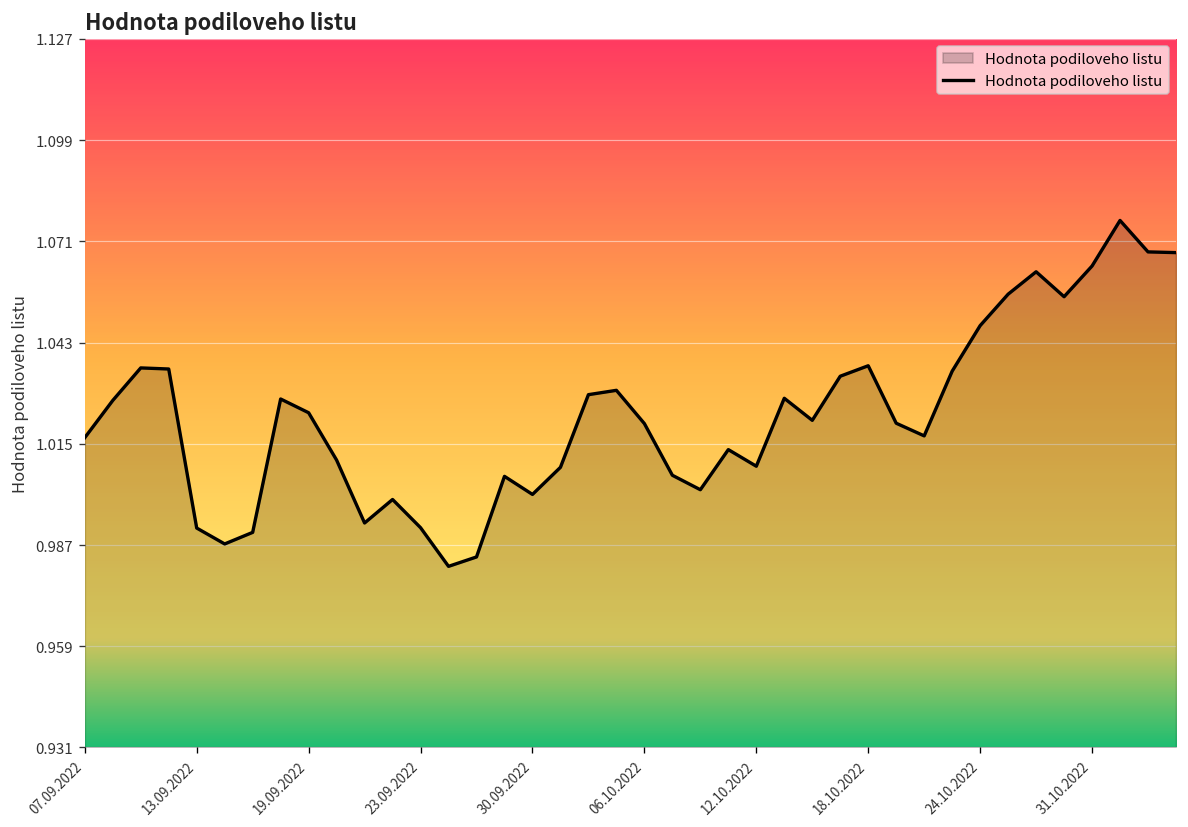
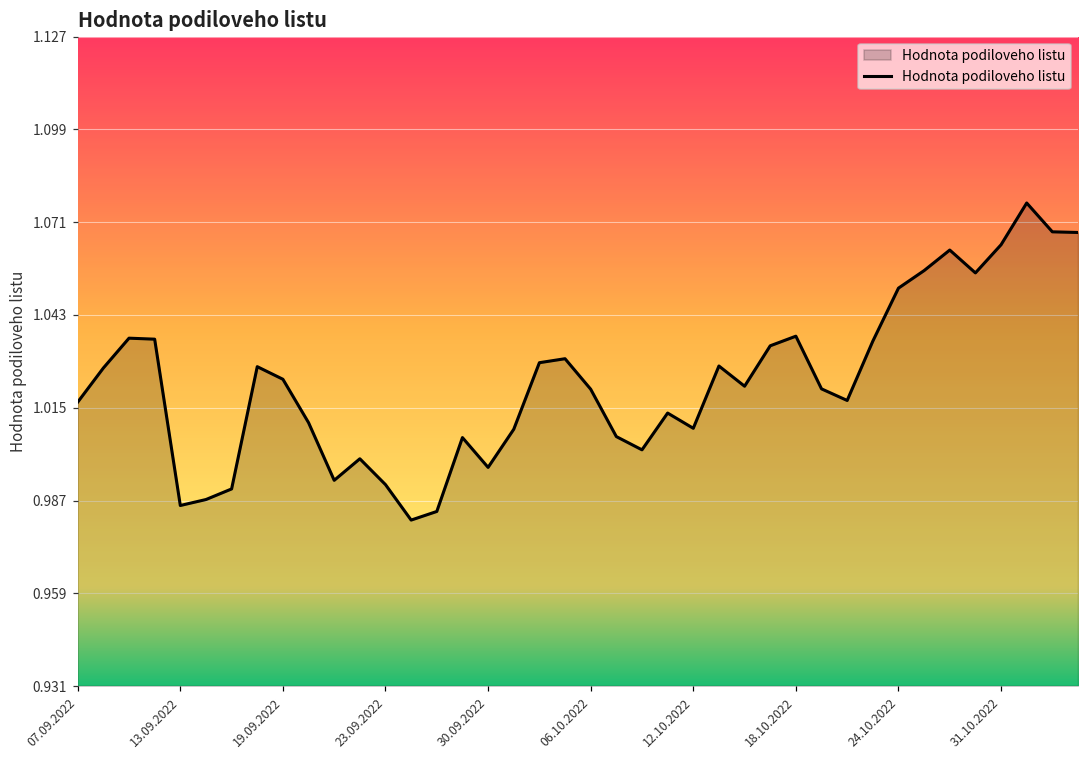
13.09.2022: 0.992 -> 0.986
30.09.2022: 1.001 -> 0.997
24.10.2022: 1.048 -> 1.051
